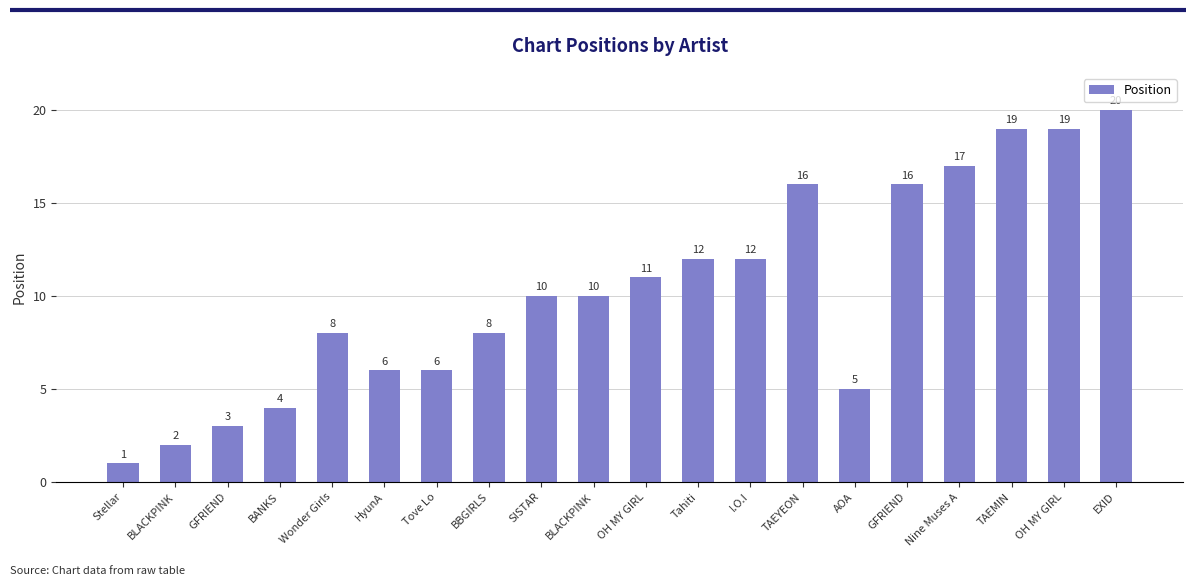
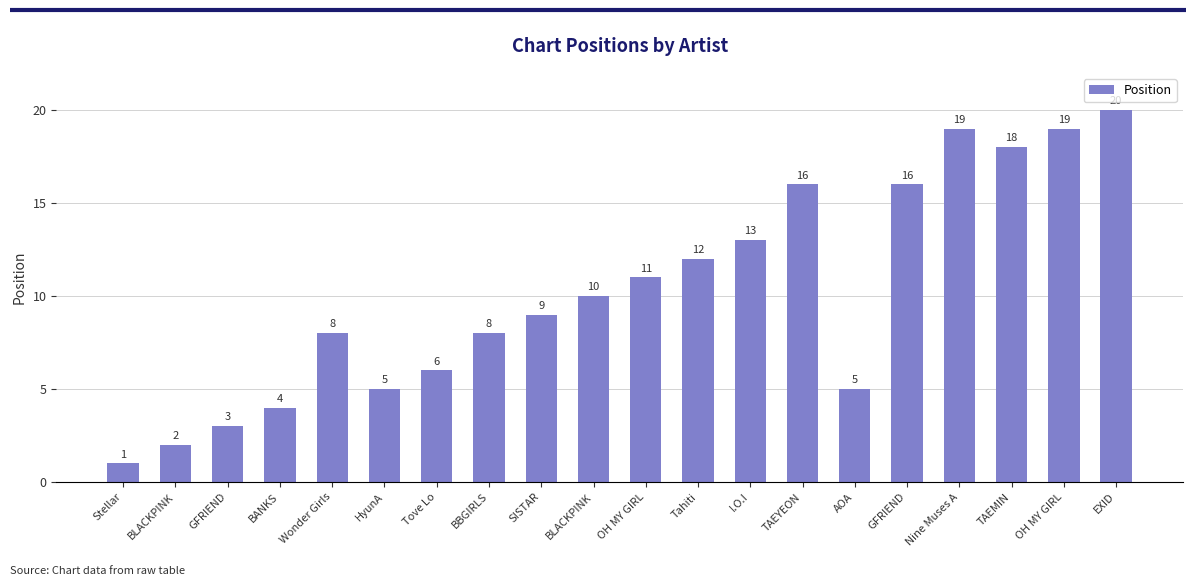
HyunA: 6 -> 5
SISTAR: 10 -> 9
I.O.I: 12 -> 13
Nine Muses A: 17 -> 19
TAEMIN: 19 -> 18
